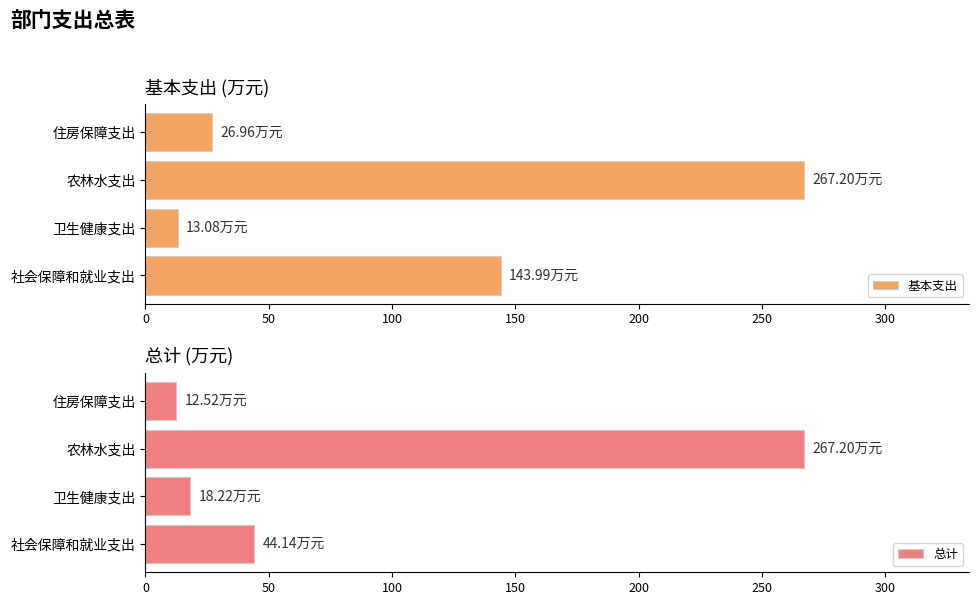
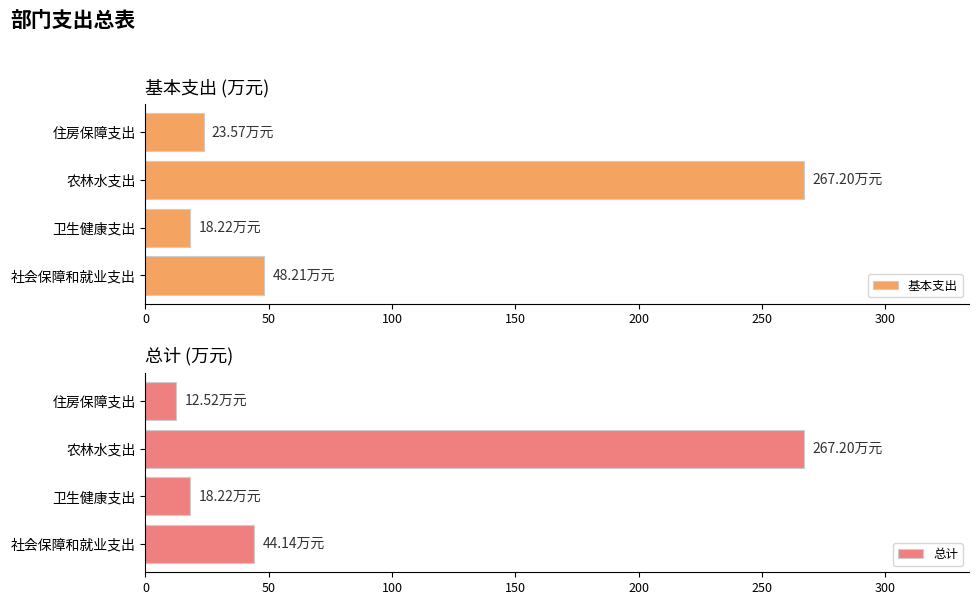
基本支出 (万元), 住房保障支出: 26.96 -> 23.57
基本支出 (万元), 卫生健康支出: 13.08 -> 18.22
基本支出 (万元), 社会保障和就业支出: 143.99 -> 48.21
